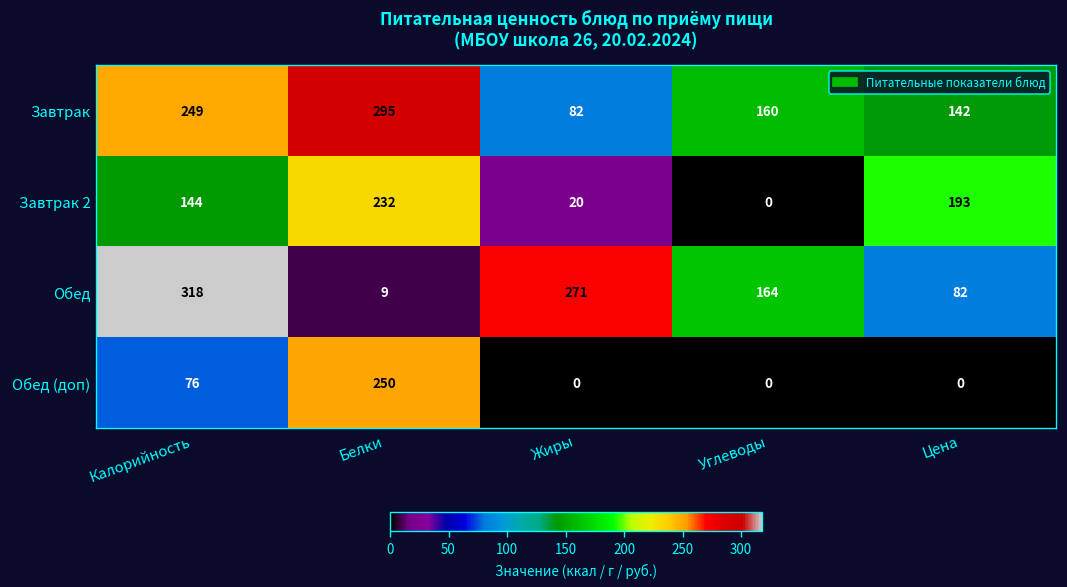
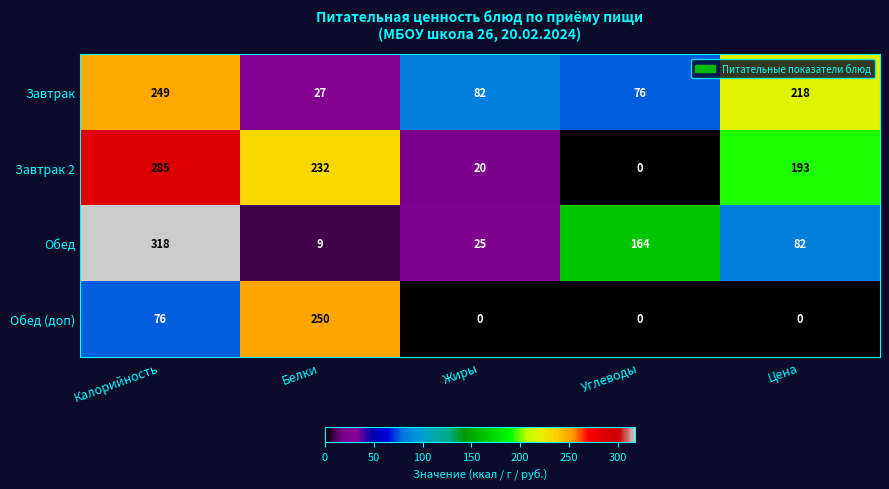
Завтрак, Белки: 295 -> 27
Завтрак, Углеводы: 160 -> 76
Завтрак, Цена: 142 -> 218
Завтрак 2, Калорийность: 144 -> 285
Обед, Жиры: 271 -> 25
